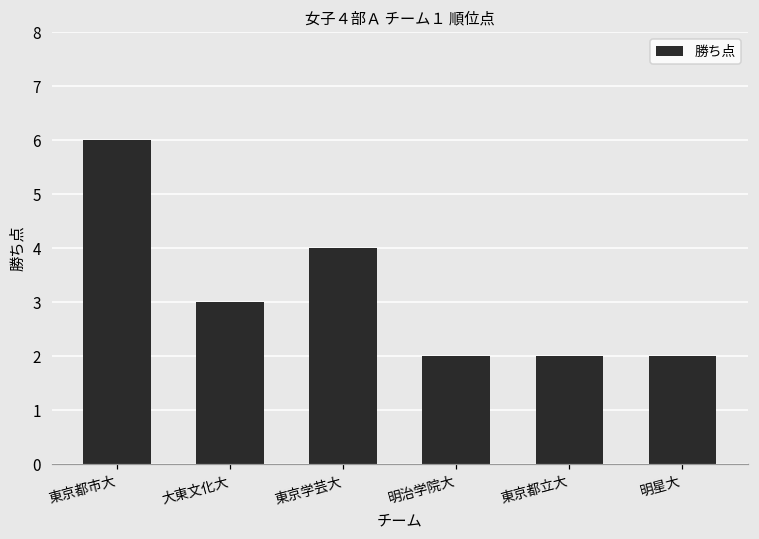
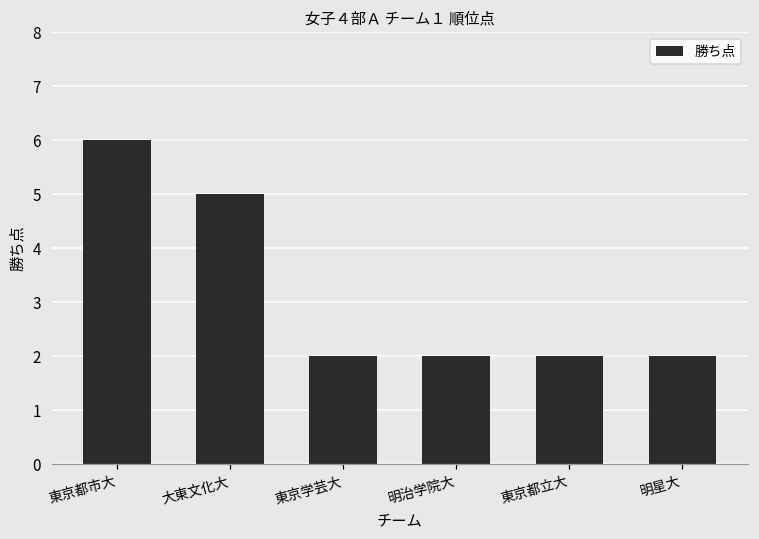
大東文化大: 3 -> 5
東京学芸大: 4 -> 2
